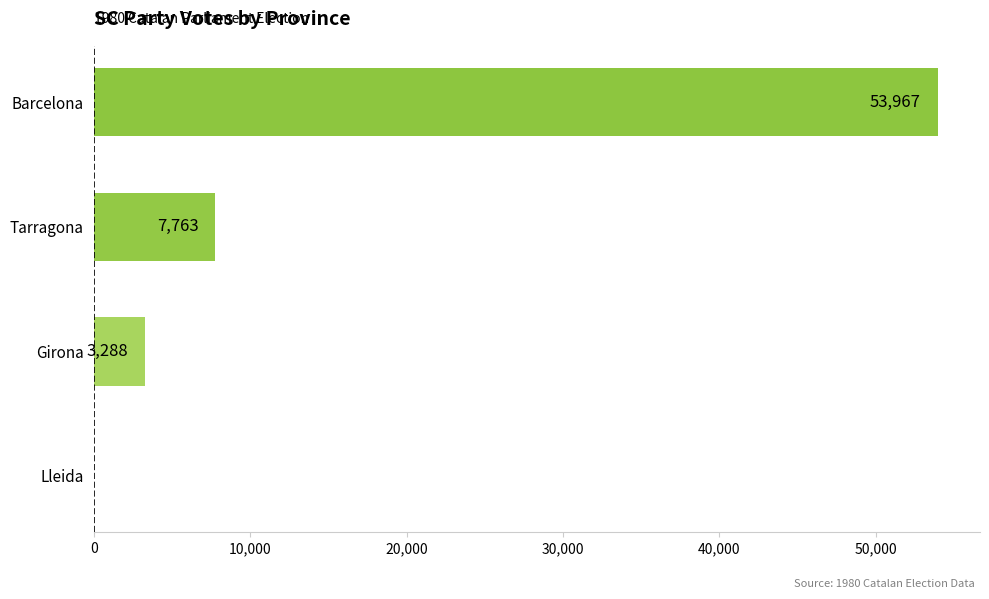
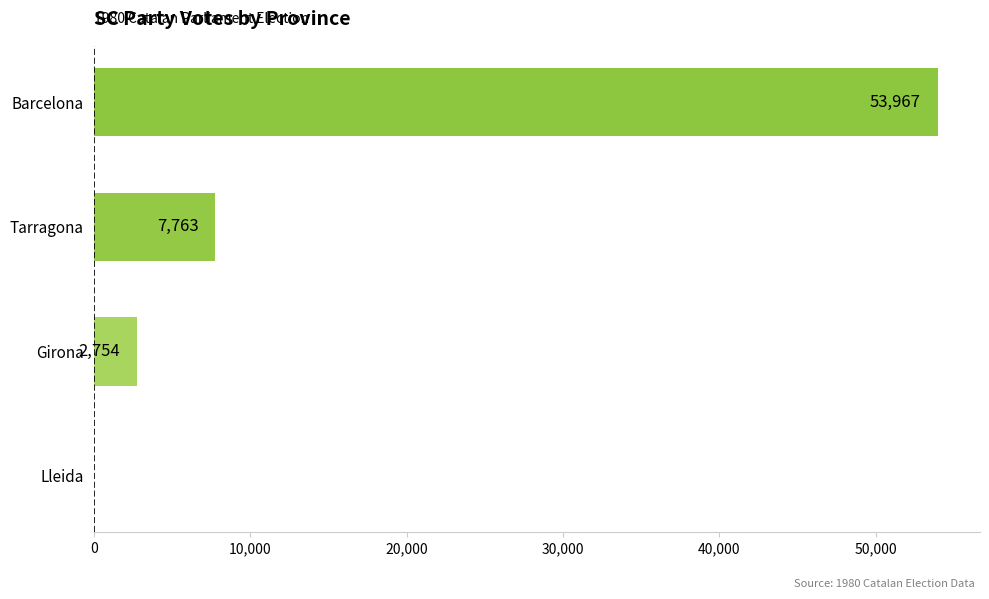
Girona: 3,288 -> 2,754
